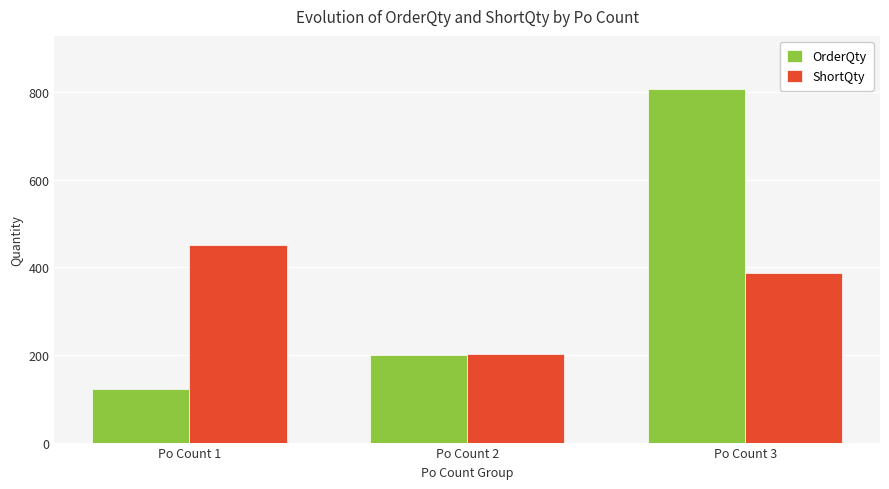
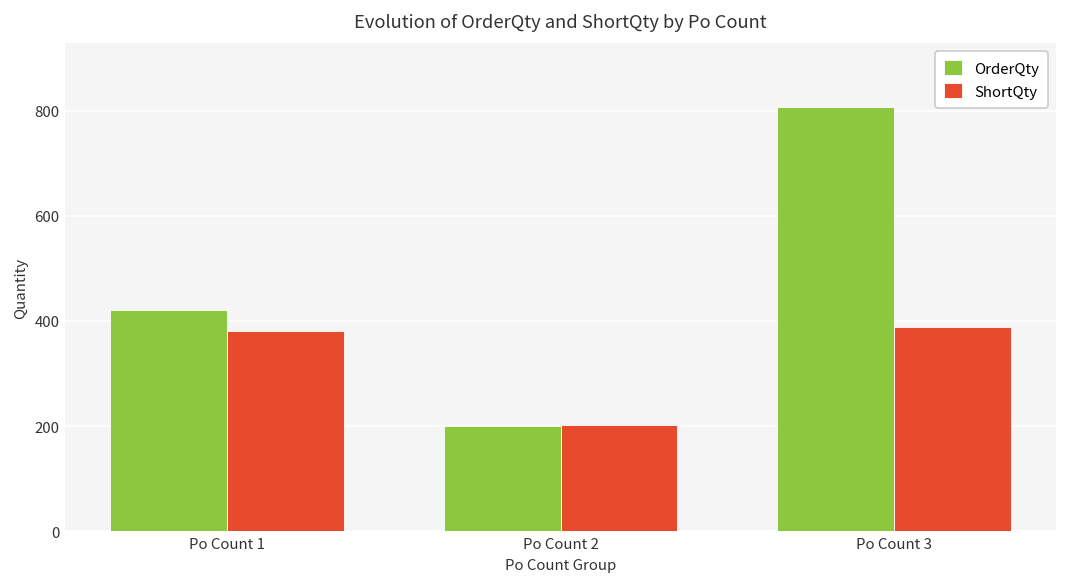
OrderQty, Po Count 1: 120 -> 420
ShortQty, Po Count 1: 450 -> 380
